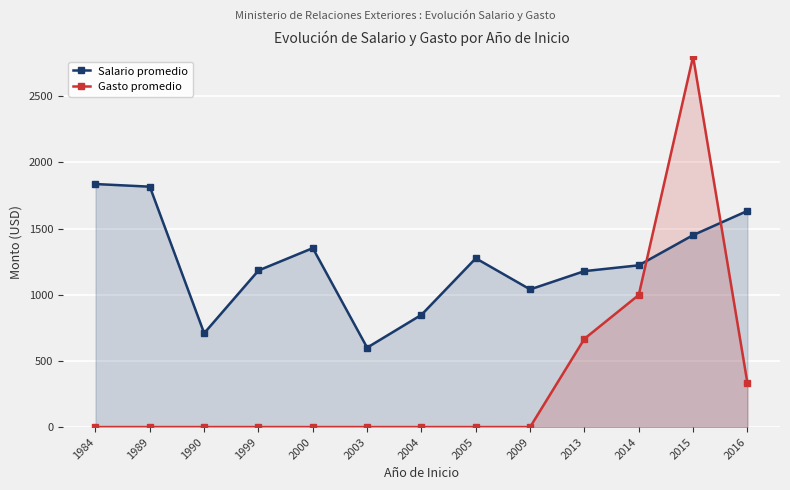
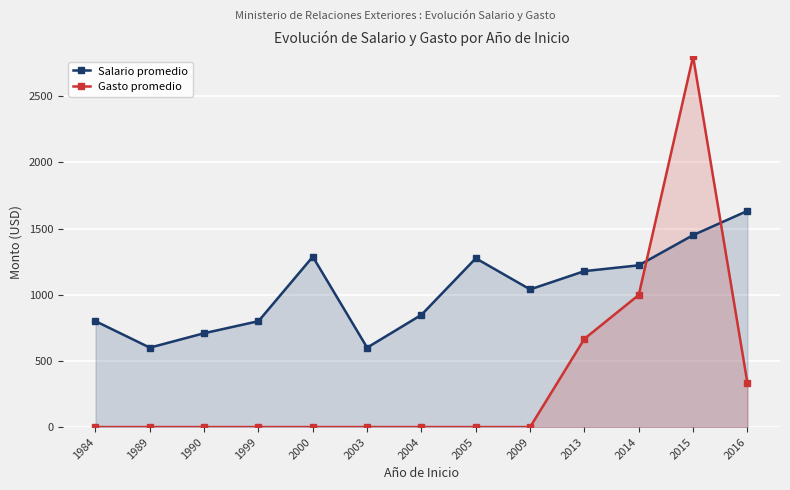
Salario promedio, 1984: 1840 -> 800
Salario promedio, 1989: 1820 -> 600
Salario promedio, 1999: 1180 -> 800
Salario promedio, 2000: 1350 -> 1290
